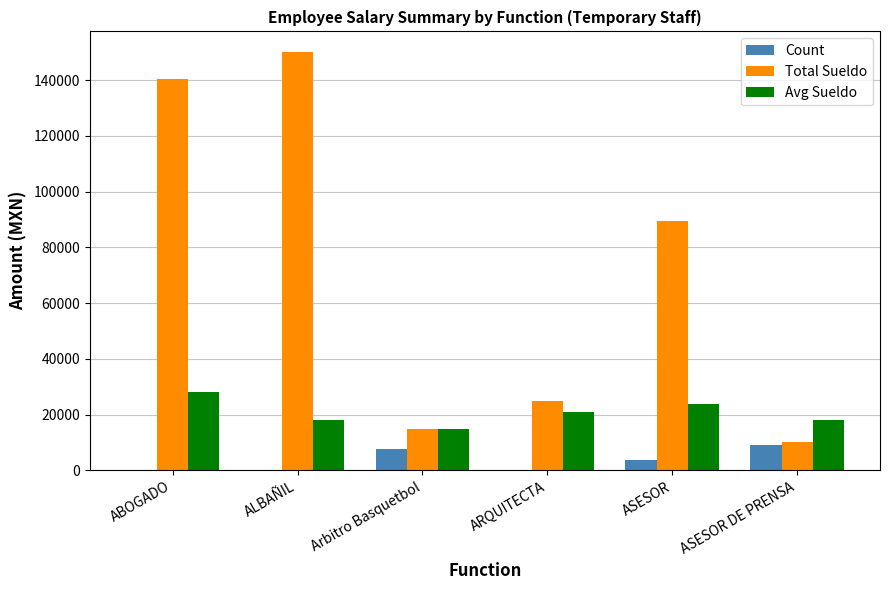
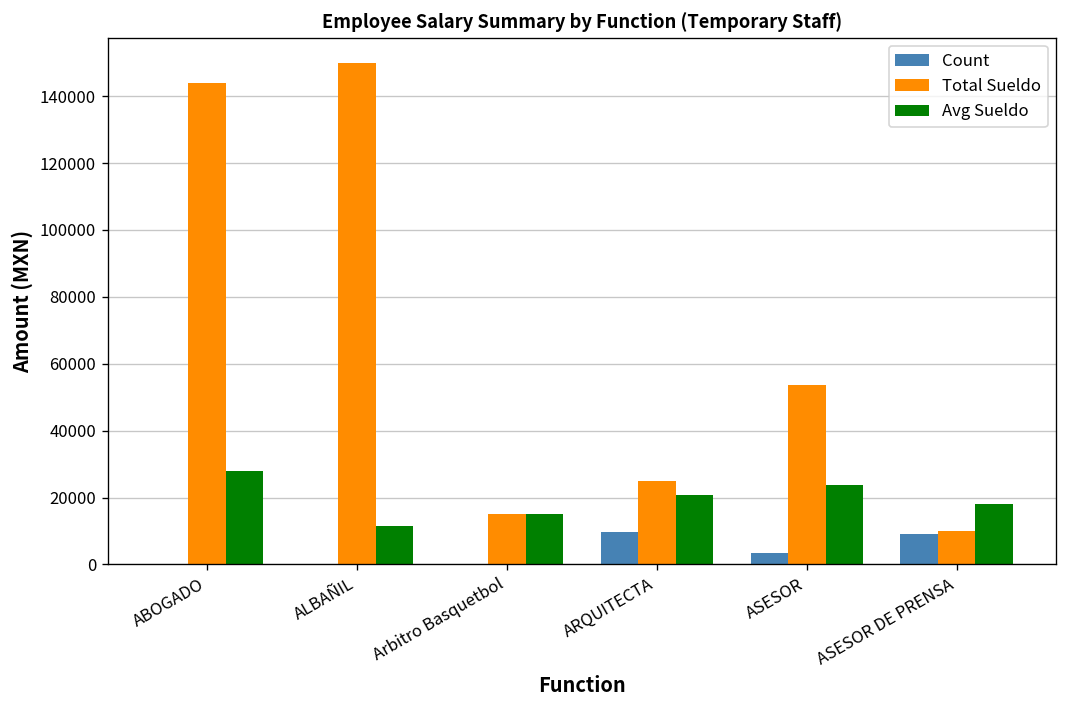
Total Sueldo, ABOGADO: 140000 -> 144000
Avg Sueldo, ALBAÑIL: 18000 -> 12000
Count, Arbitro Basquetbol: 8000 -> 0
Count, ARQUITECTA: 0 -> 10000
Total Sueldo, ASESOR: 89000 -> 54000
